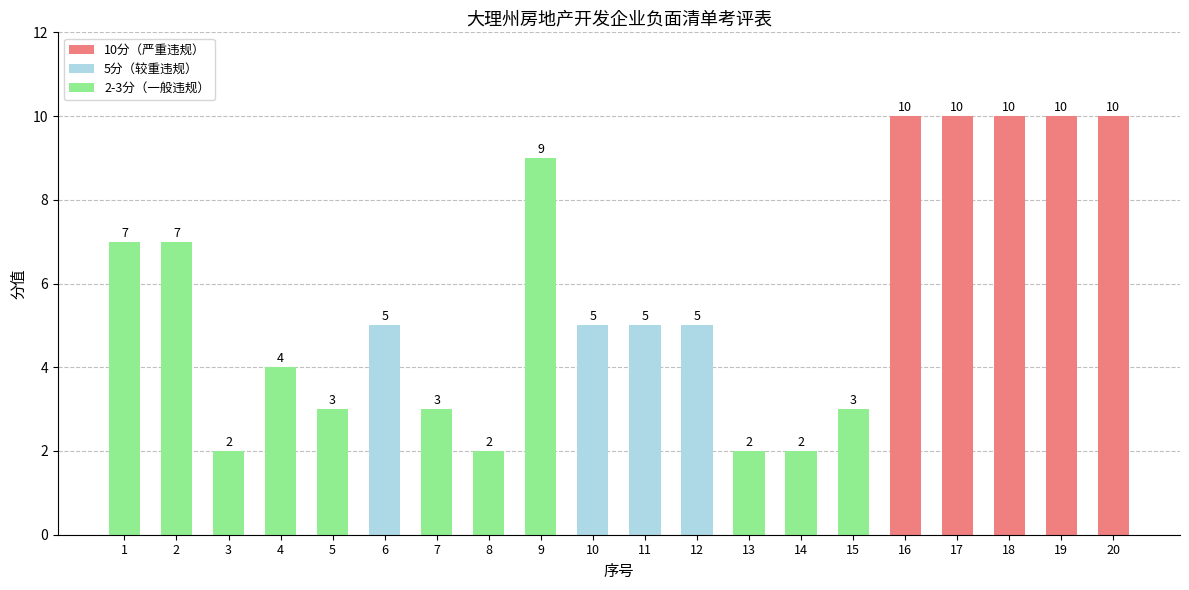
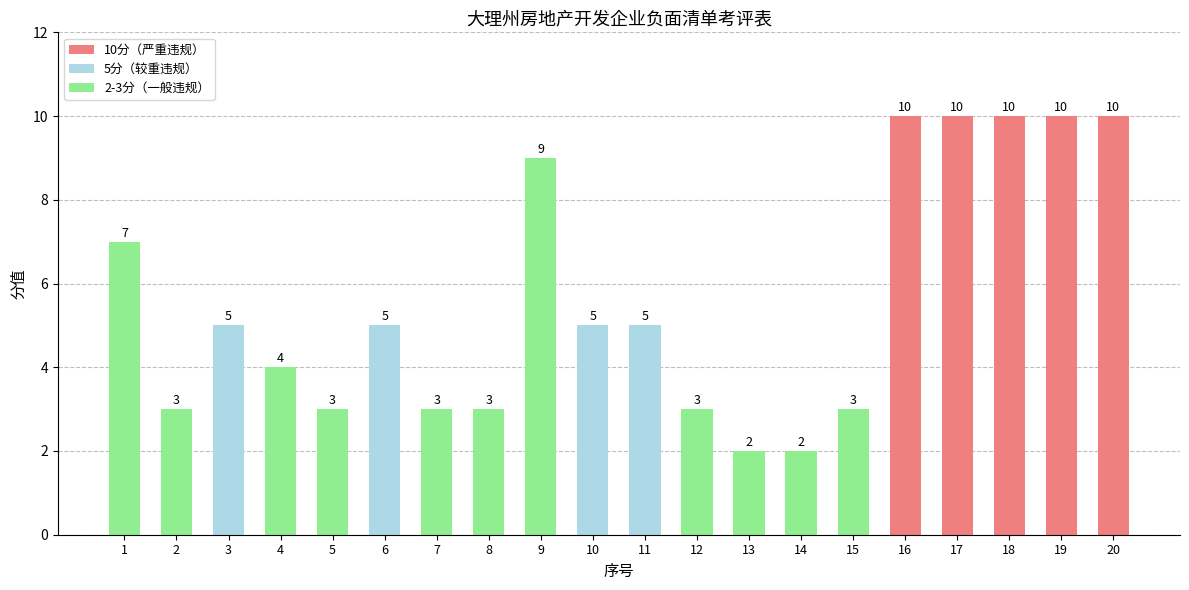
2: 7 -> 3
3: 2 -> 5
8: 2 -> 3
12: 5 -> 3
